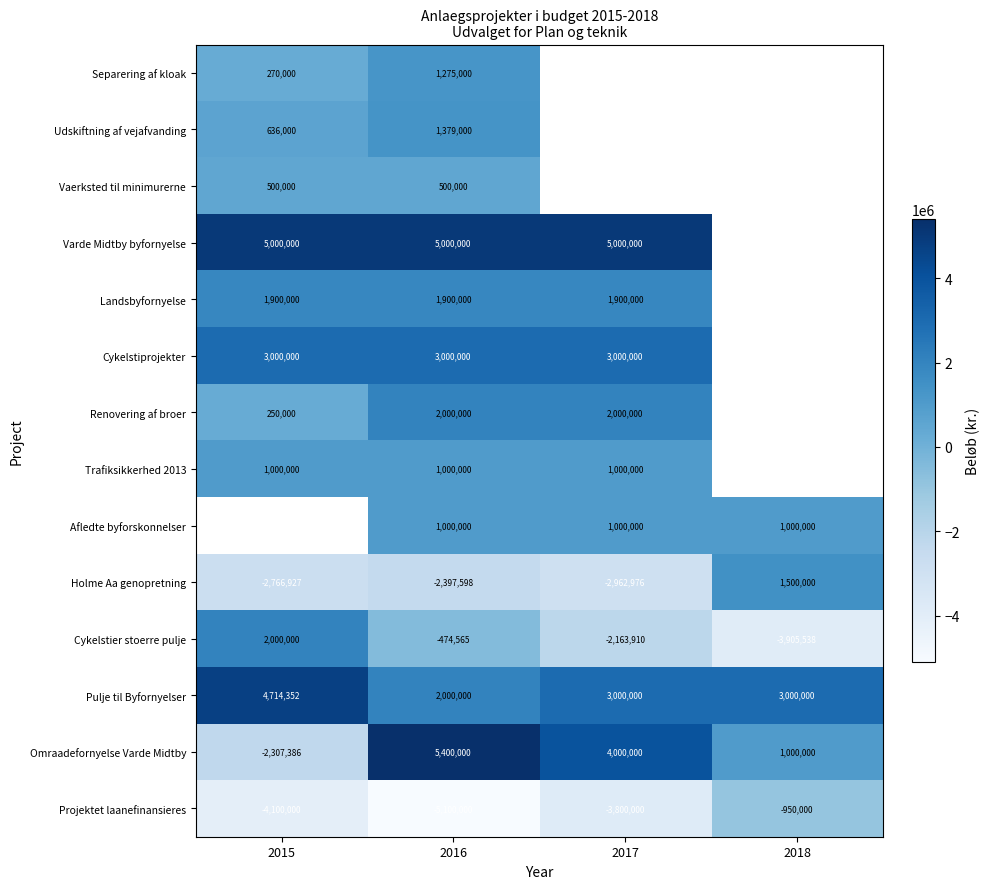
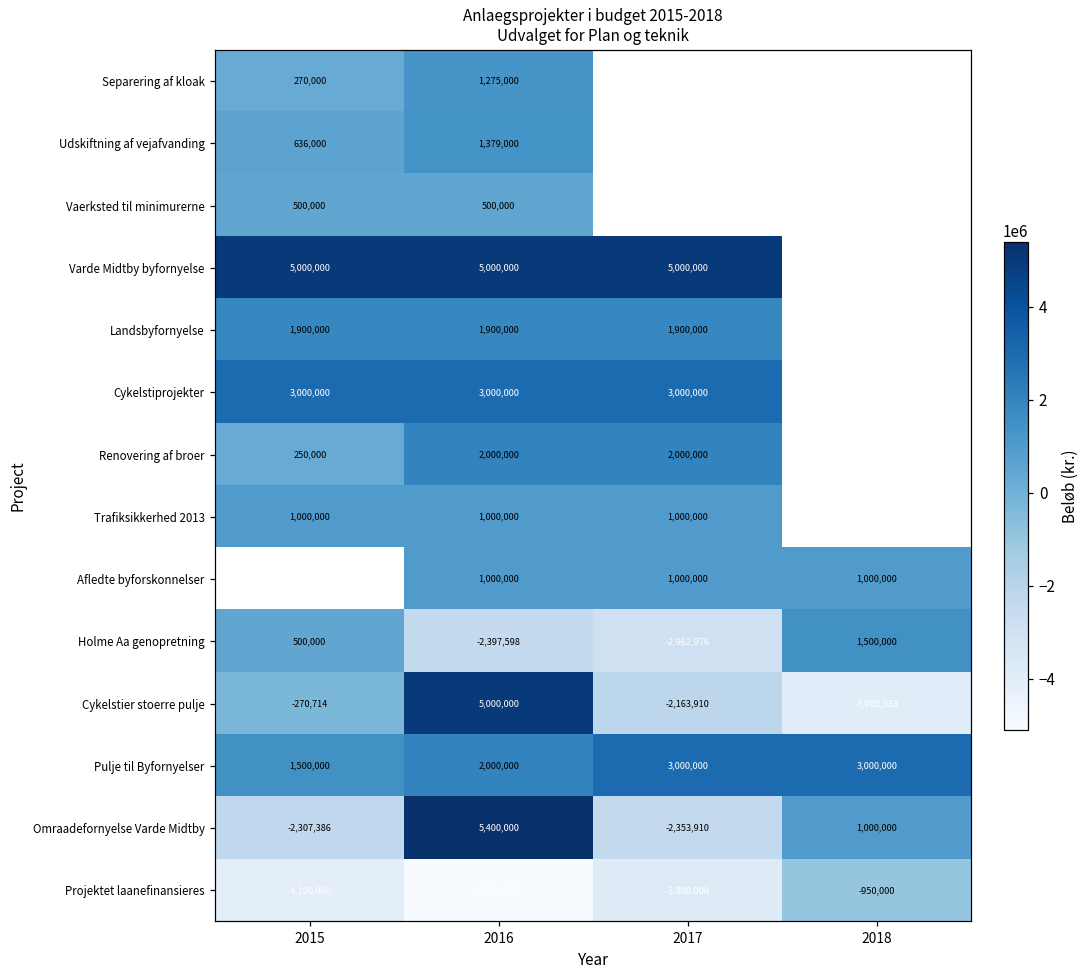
Holme Aa genopretning, 2015: -2,766,927 -> 500,000
Cykelstier stoerre pulje, 2015: 2,000,000 -> -270,714
Cykelstier stoerre pulje, 2016: -474,565 -> 5,000,000
Pulje til Byfornyelser, 2015: 4,714,352 -> 1,500,000
Omraadefornyelse Varde Midtby, 2017: 4,000,000 -> -2,353,910
